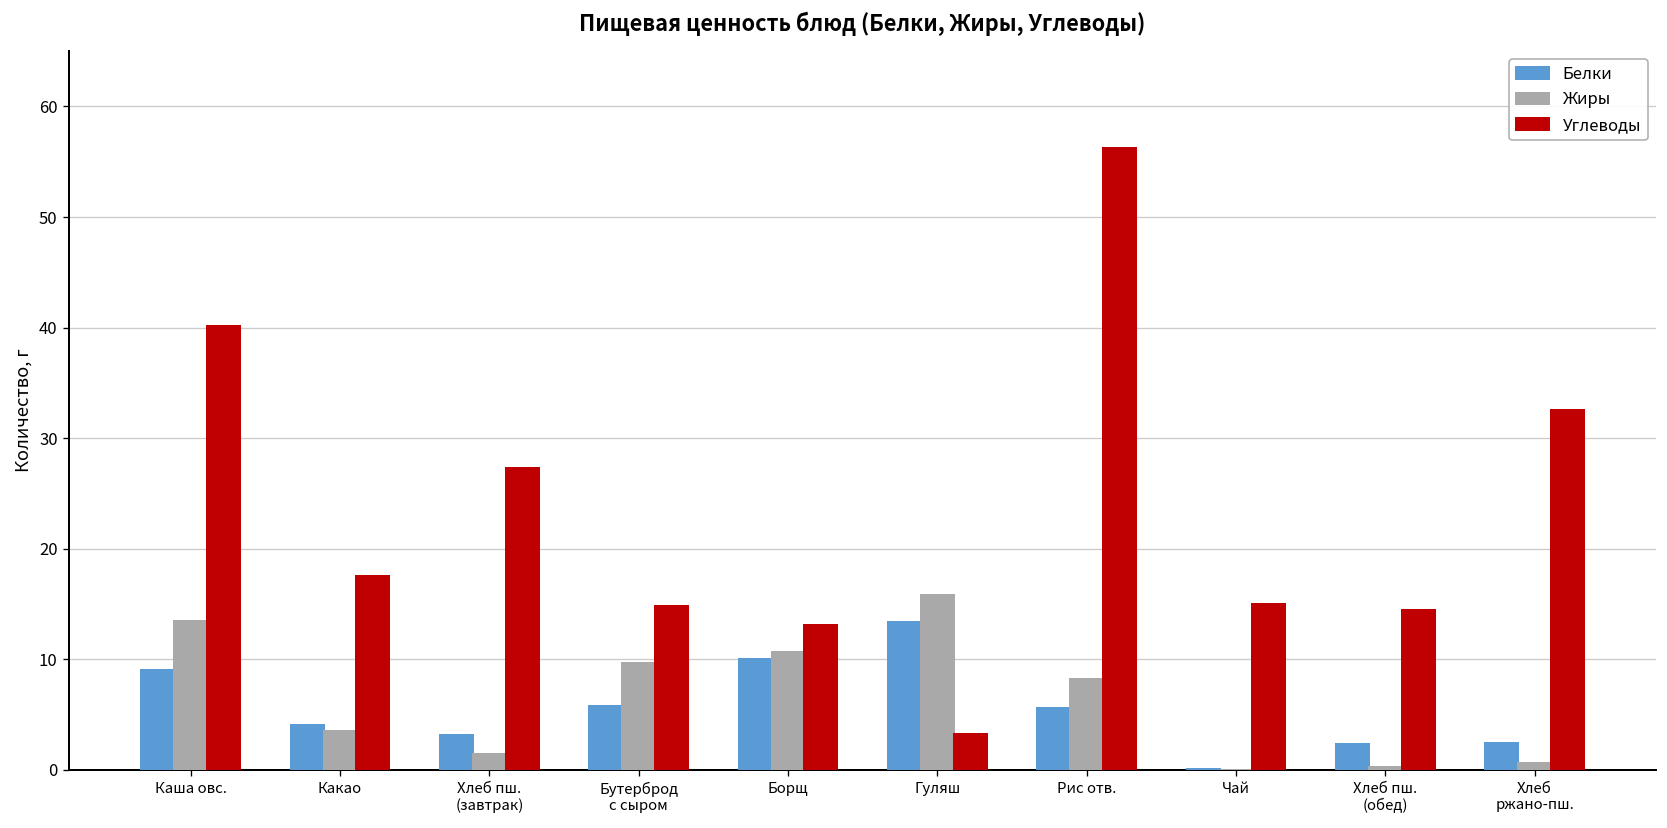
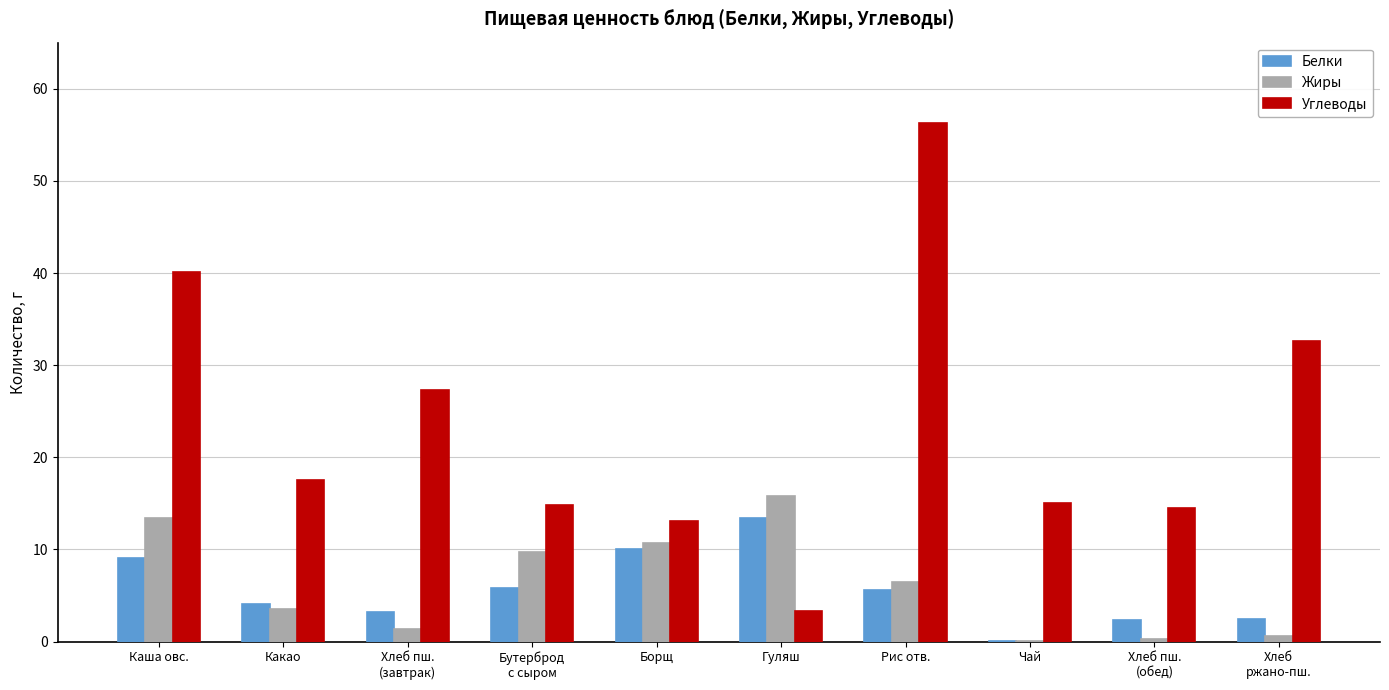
Жиры, Рис отв.: 8 -> 6
